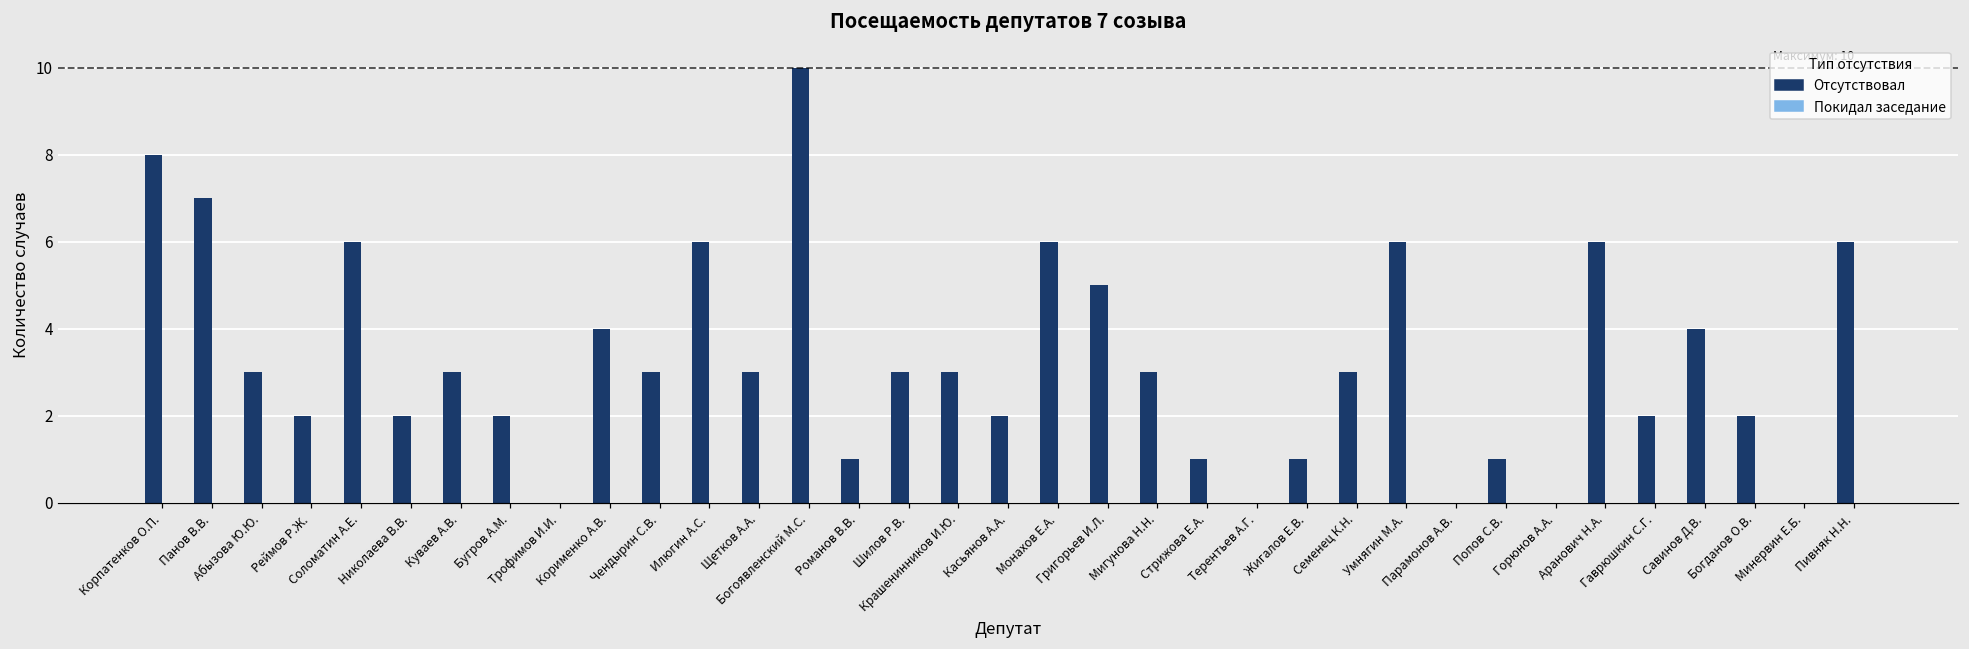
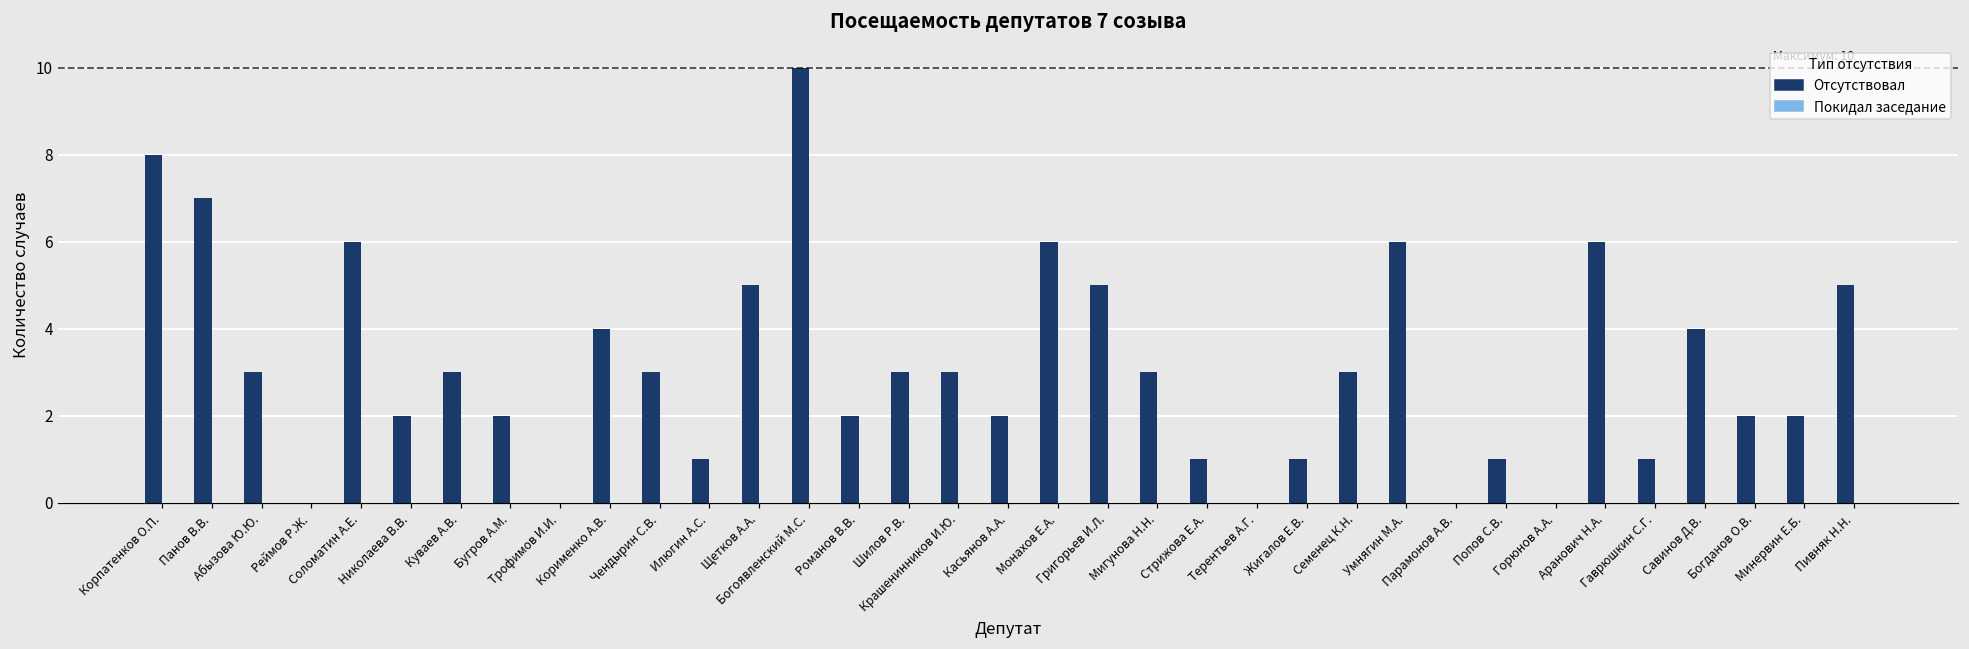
Отсутствовал, Реймов Р.Ж.: 2 -> 0
Отсутствовал, Илюгин А.С.: 6 -> 1
Отсутствовал, Щетков А.А.: 3 -> 5
Отсутствовал, Романов В.В.: 1 -> 2
Отсутствовал, Гаврюшкин С.Г.: 2 -> 1
Отсутствовал, Минервин Е.Б.: 0 -> 2
Отсутствовал, Пивняк Н.Н.: 6 -> 5
